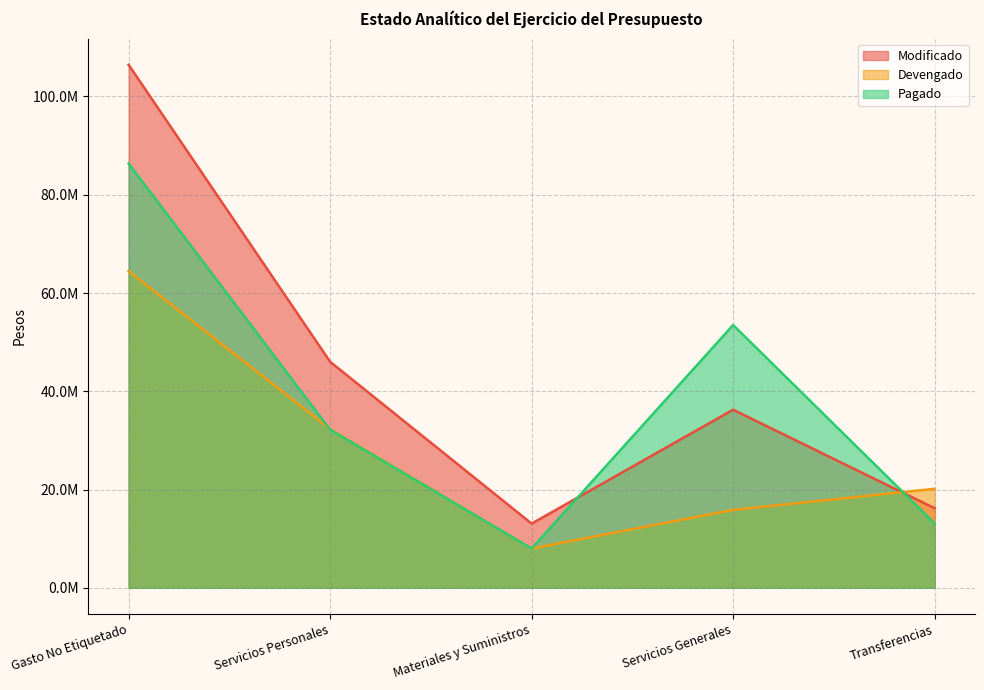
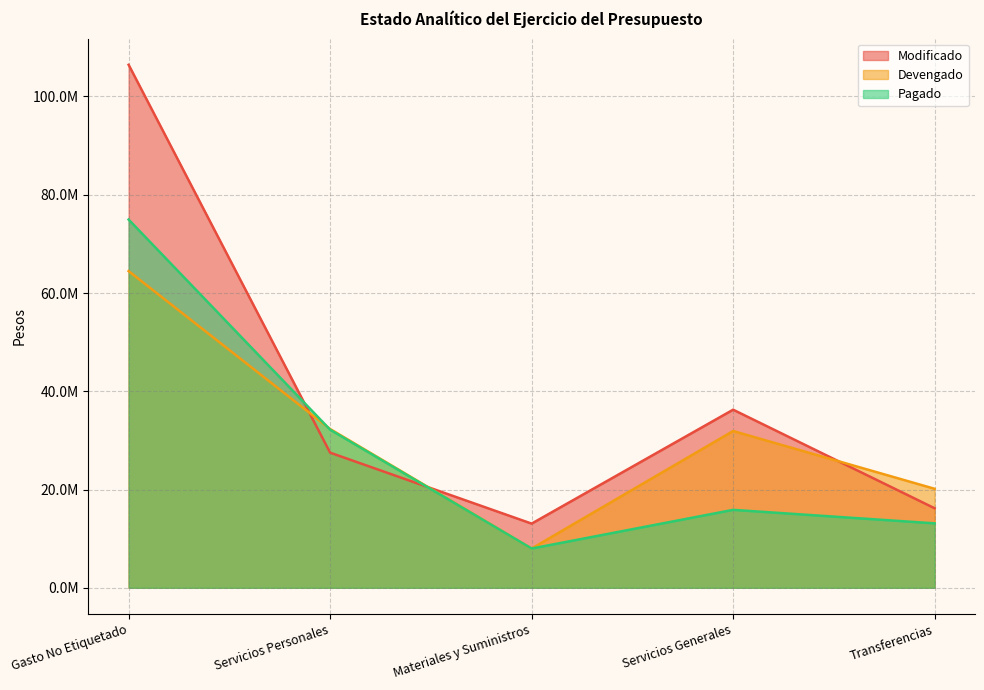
Pagado, Gasto No Etiquetado: 86000000 -> 75000000
Modificado, Servicios Personales: 46000000 -> 28000000
Devengado, Servicios Generales: 16000000 -> 32000000
Pagado, Servicios Generales: 53000000 -> 16000000
